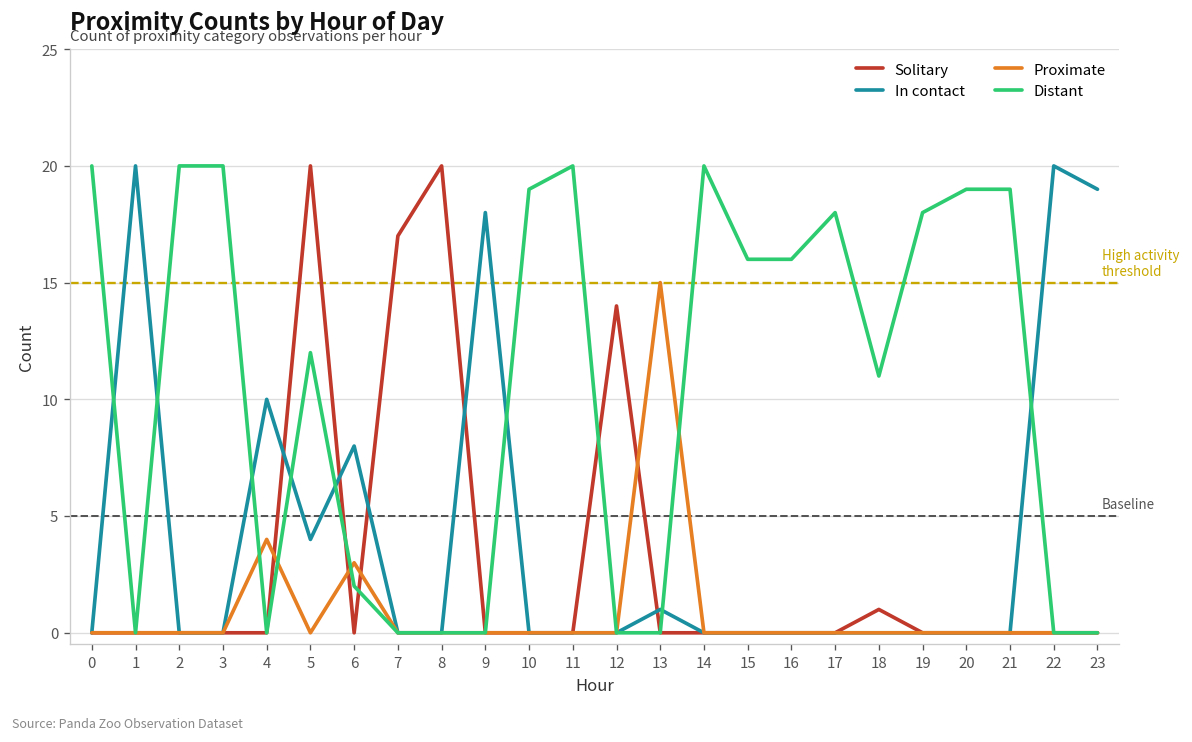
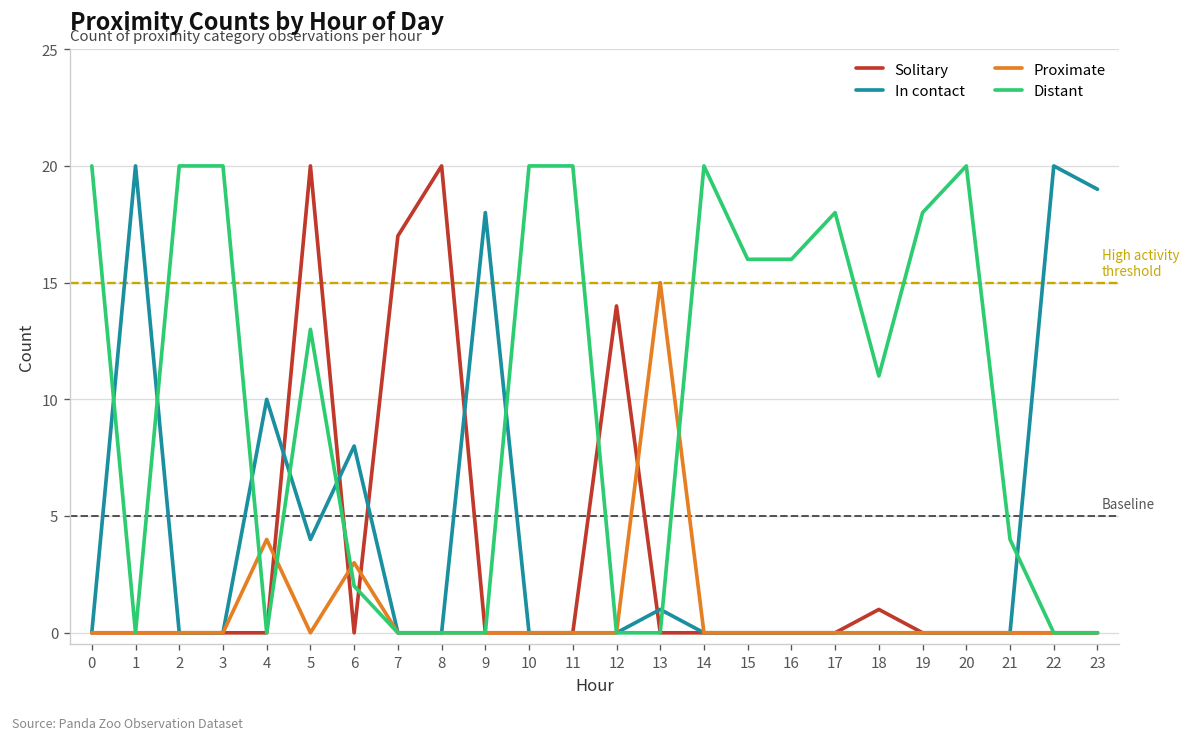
Distant, 5: 12 -> 13
Distant, 10: 19 -> 20
Distant, 20: 19 -> 20
Distant, 21: 19 -> 4
